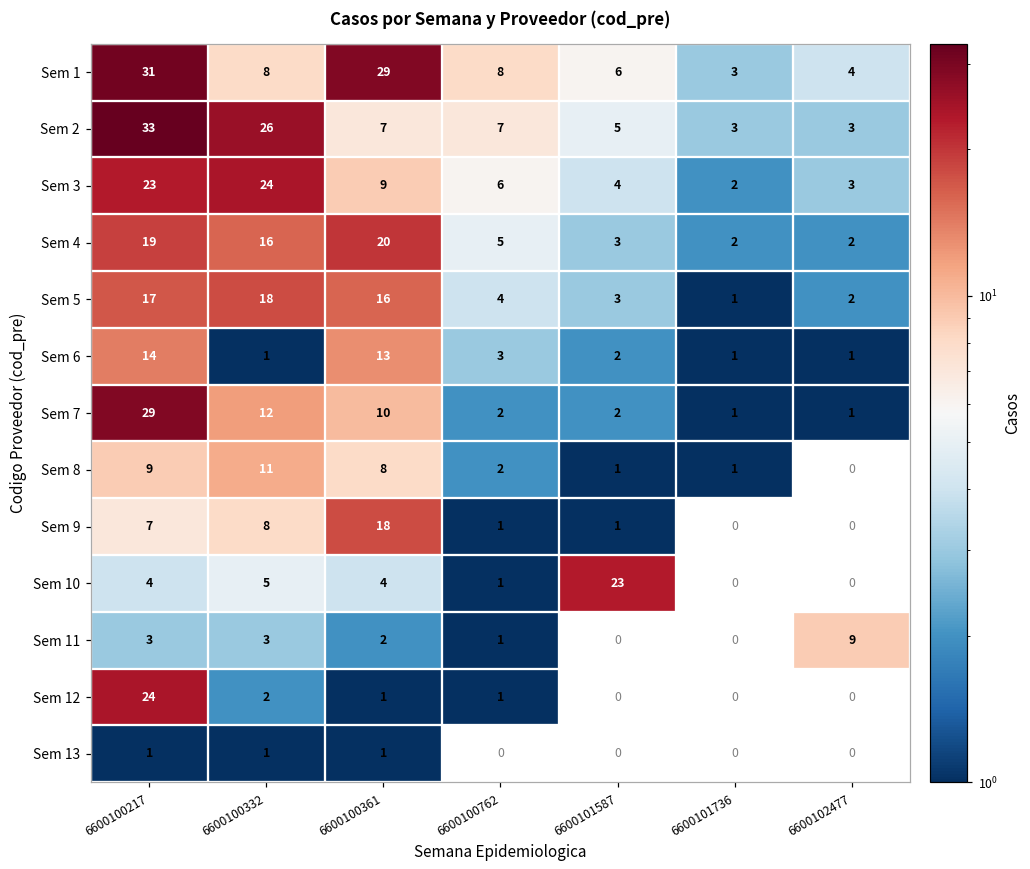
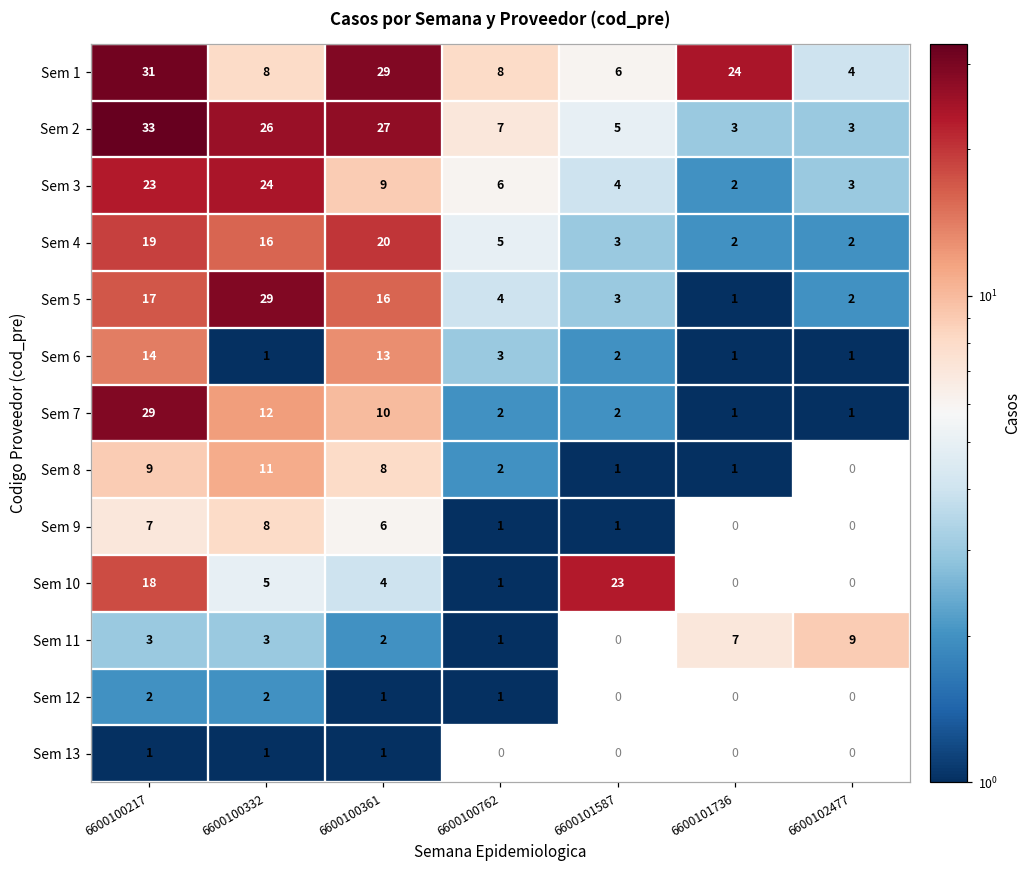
Sem 1, 6600101736: 3 -> 24
Sem 2, 6600100361: 7 -> 27
Sem 5, 6600100332: 18 -> 29
Sem 9, 6600100361: 18 -> 6
Sem 10, 6600100217: 4 -> 18
Sem 11, 6600101736: 0 -> 7
Sem 12, 6600100217: 24 -> 2
